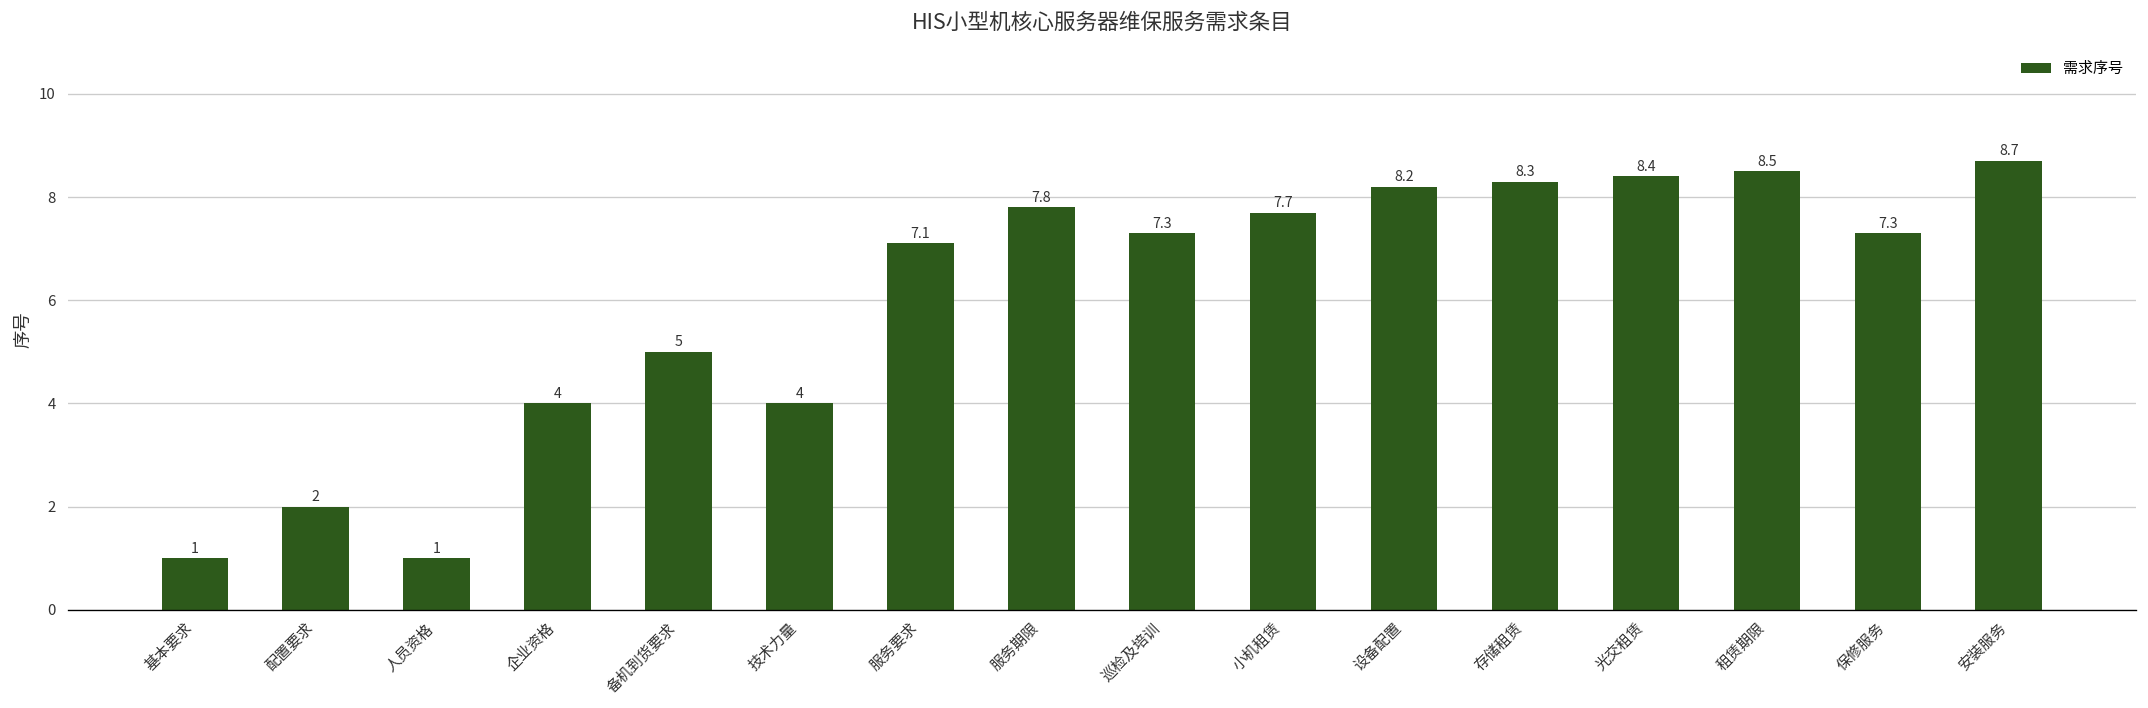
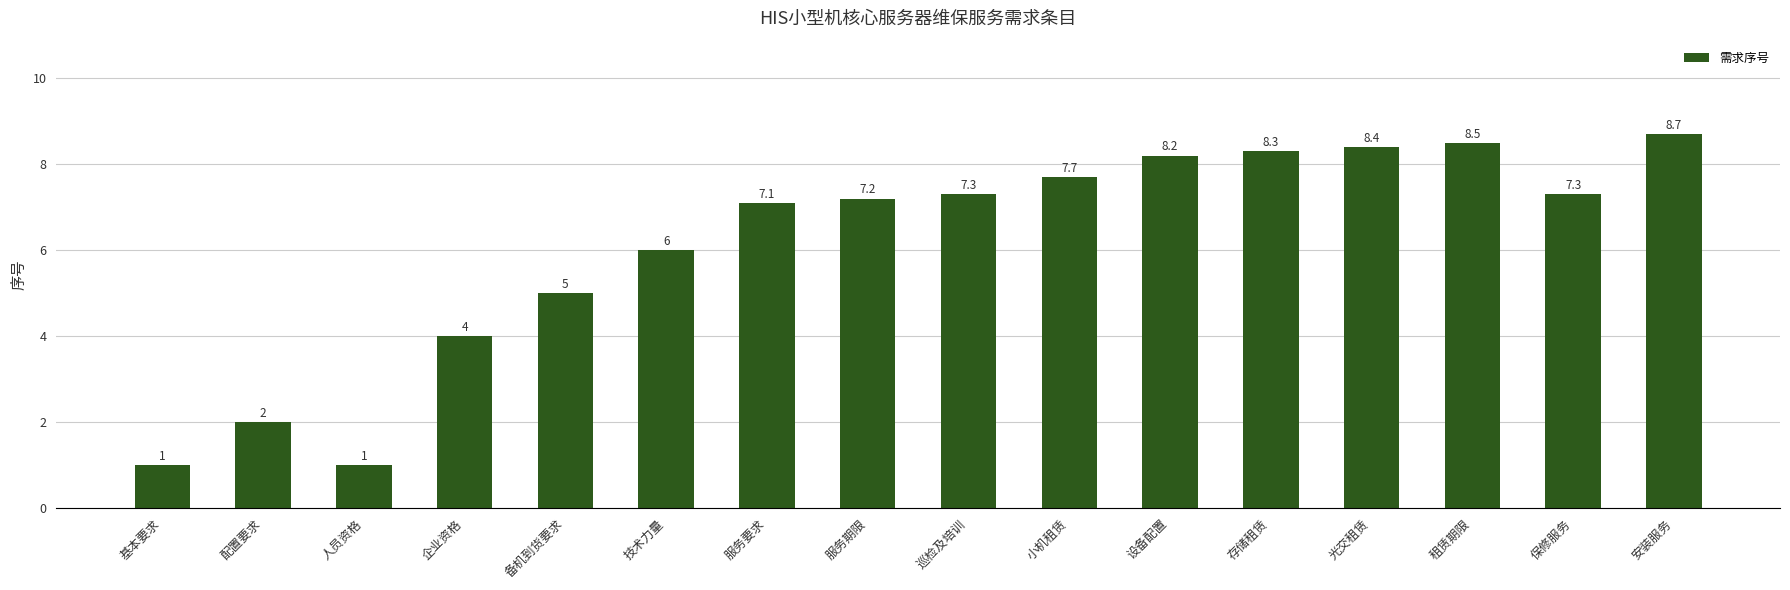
技术力量: 4 -> 6
服务期限: 7.8 -> 7.2
